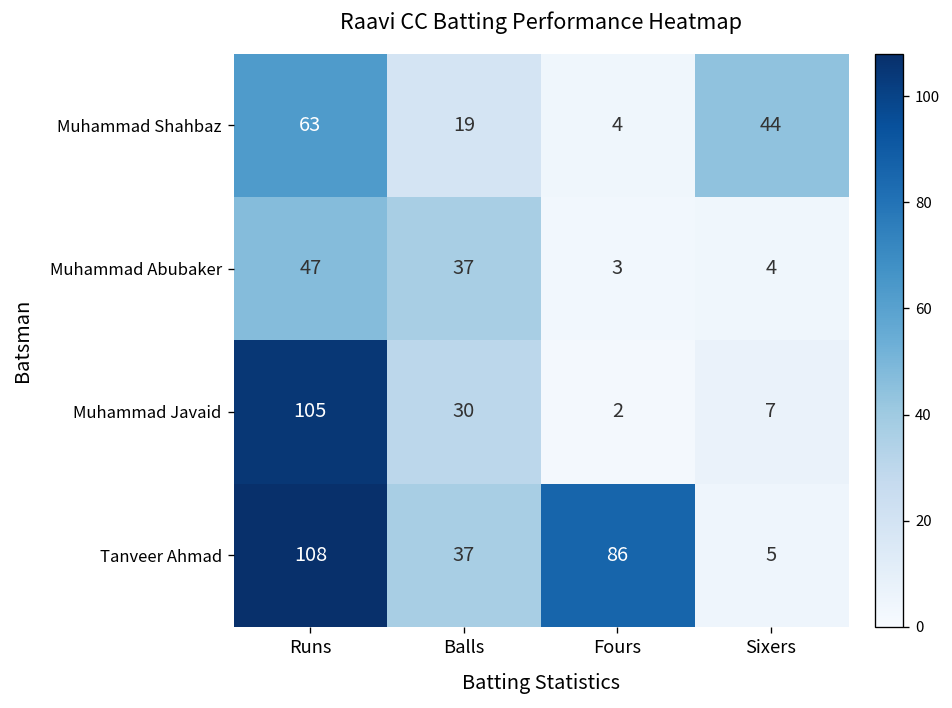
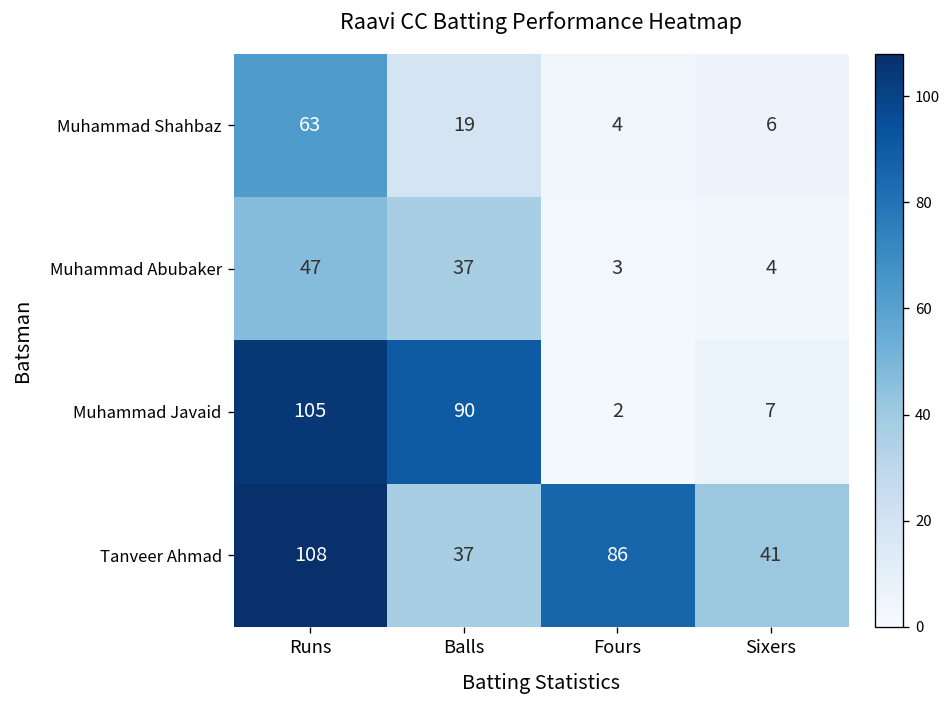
Muhammad Shahbaz, Sixers: 44 -> 6
Muhammad Javaid, Balls: 30 -> 90
Tanveer Ahmad, Sixers: 5 -> 41
